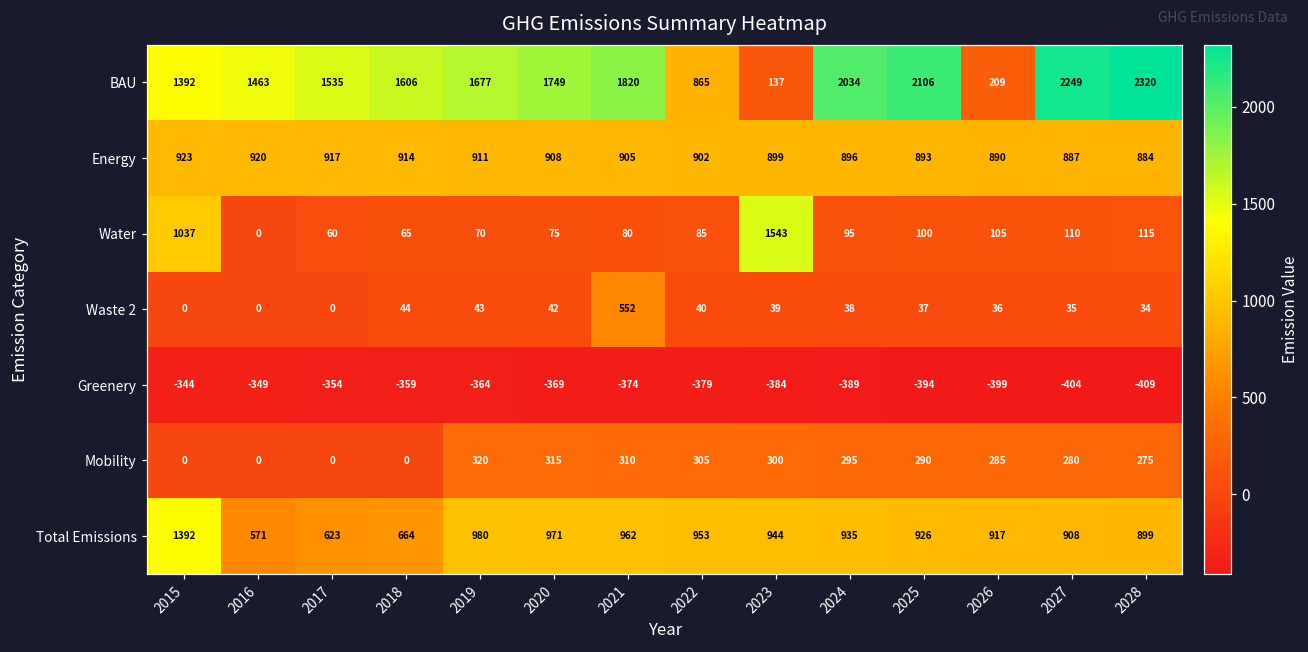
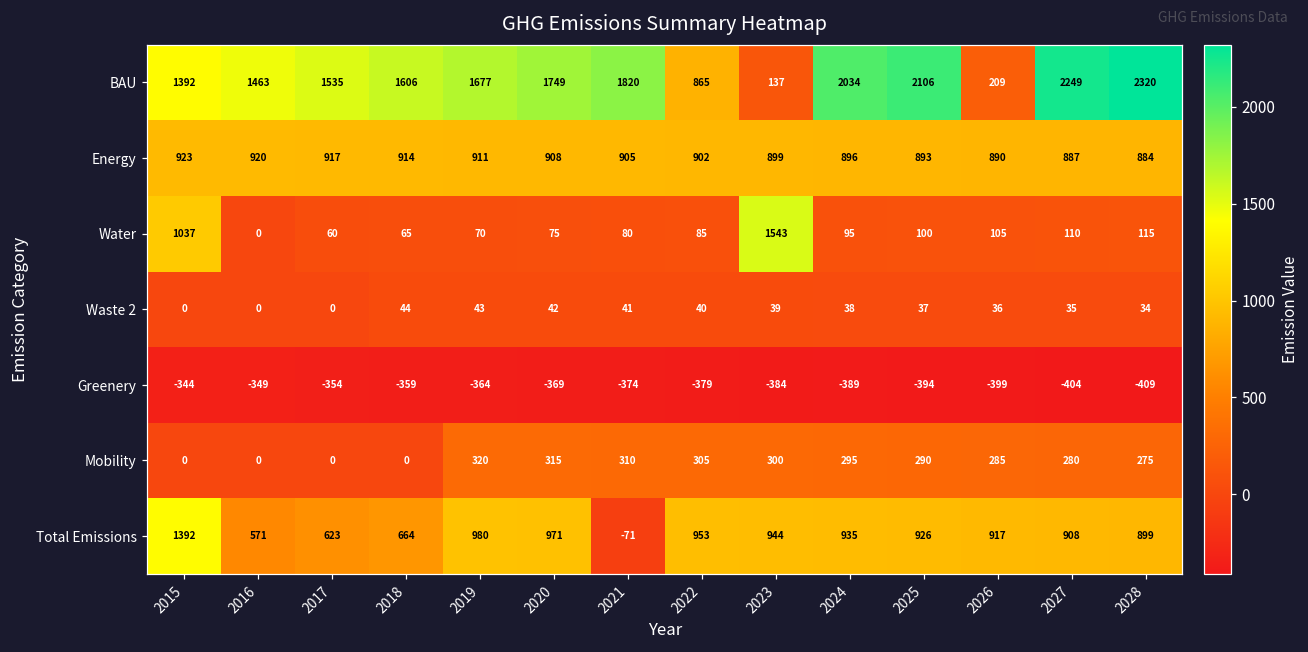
Waste 2, 2021: 552 -> 41
Total Emissions, 2021: 962 -> -71
